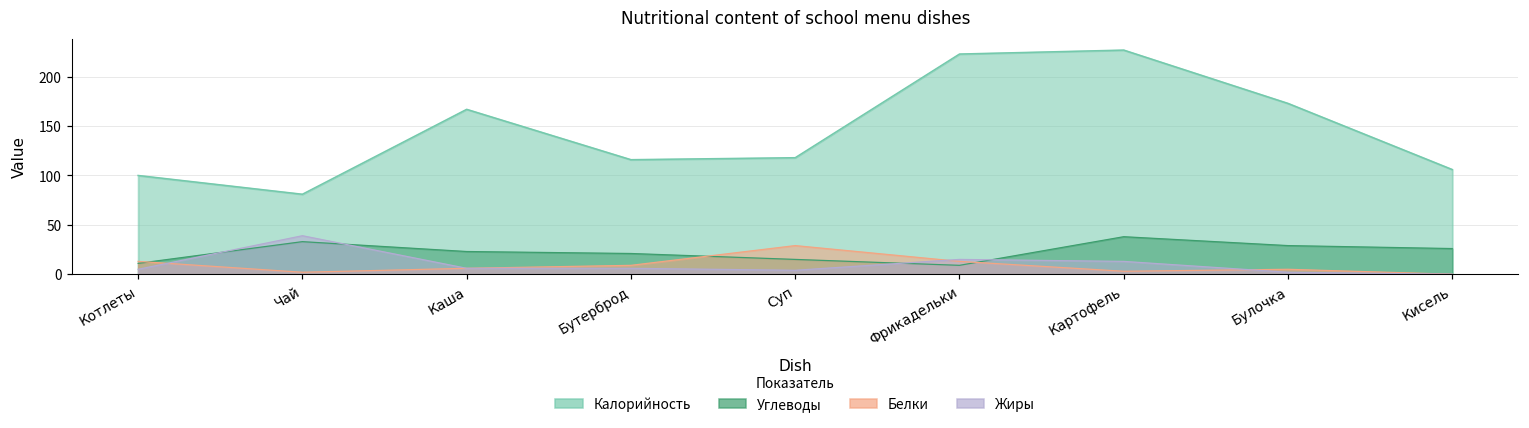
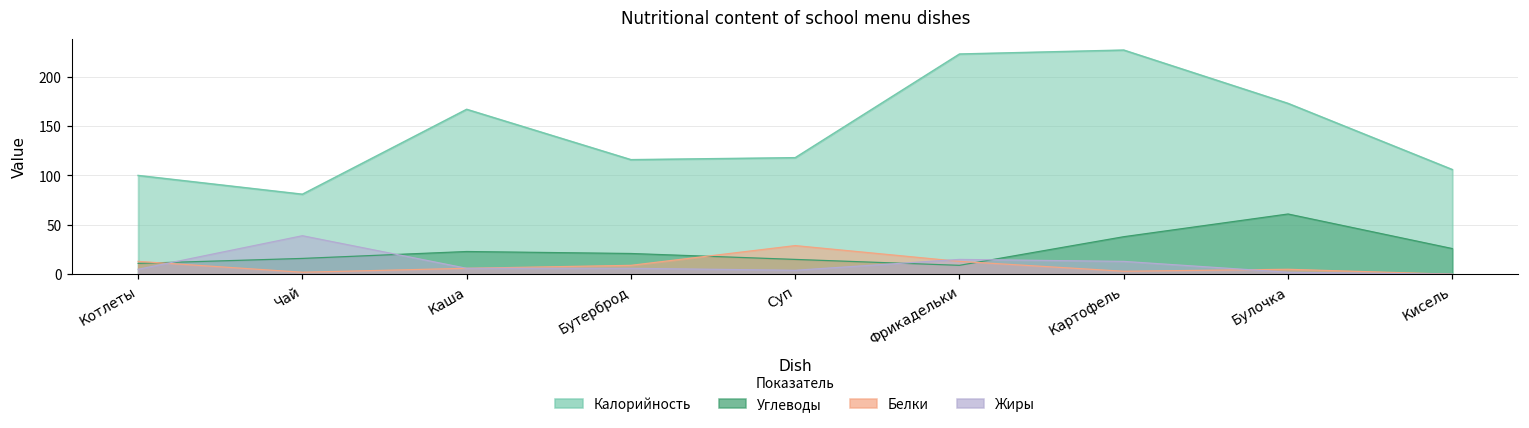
Углеводы, Чай: 30 -> 20
Углеводы, Булочка: 30 -> 60
